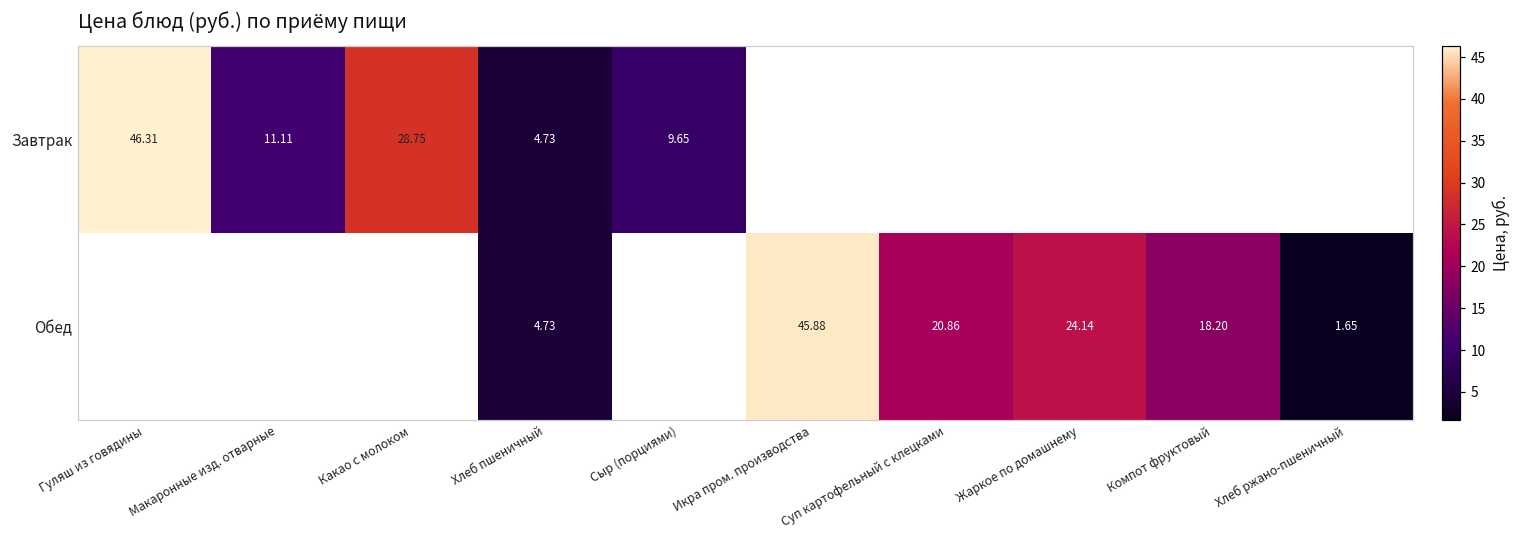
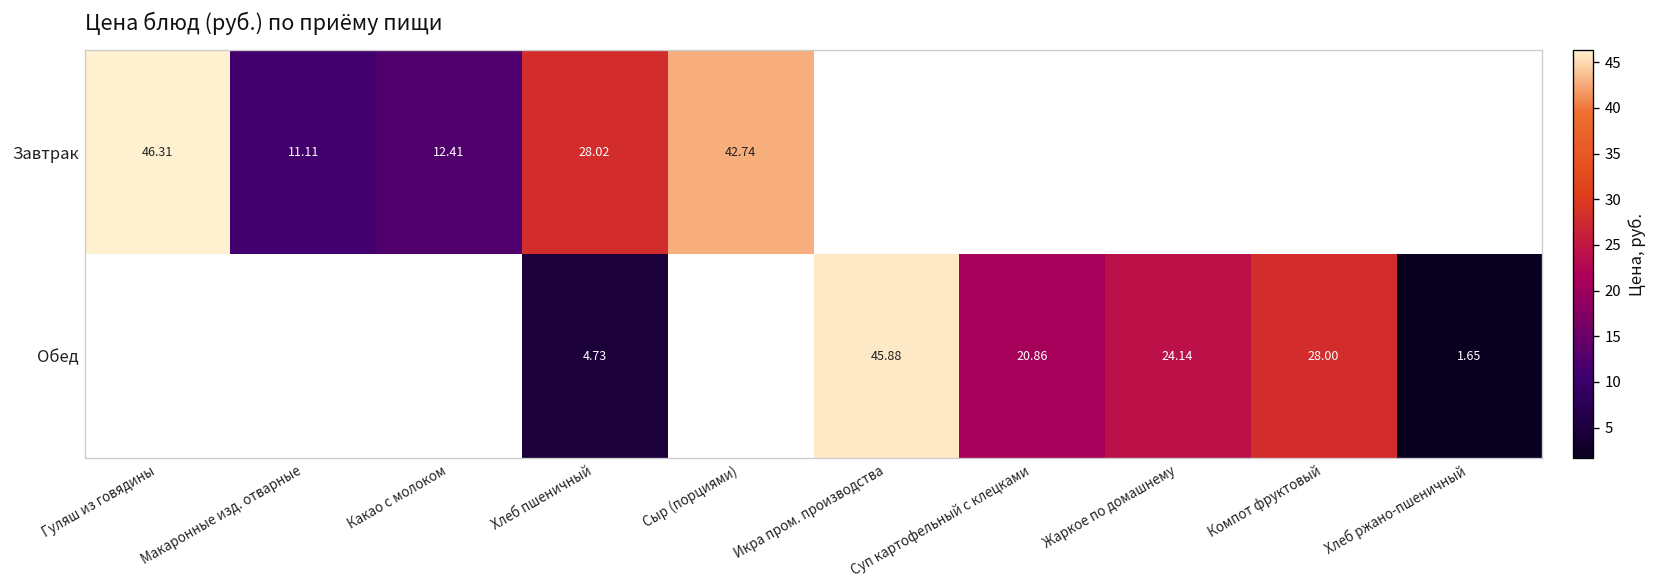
Завтрак, Какао с молоком: 28.75 -> 12.41
Завтрак, Хлеб пшеничный: 4.73 -> 28.02
Завтрак, Сыр (порциями): 9.65 -> 42.74
Обед, Компот фруктовый: 18.20 -> 28.00
